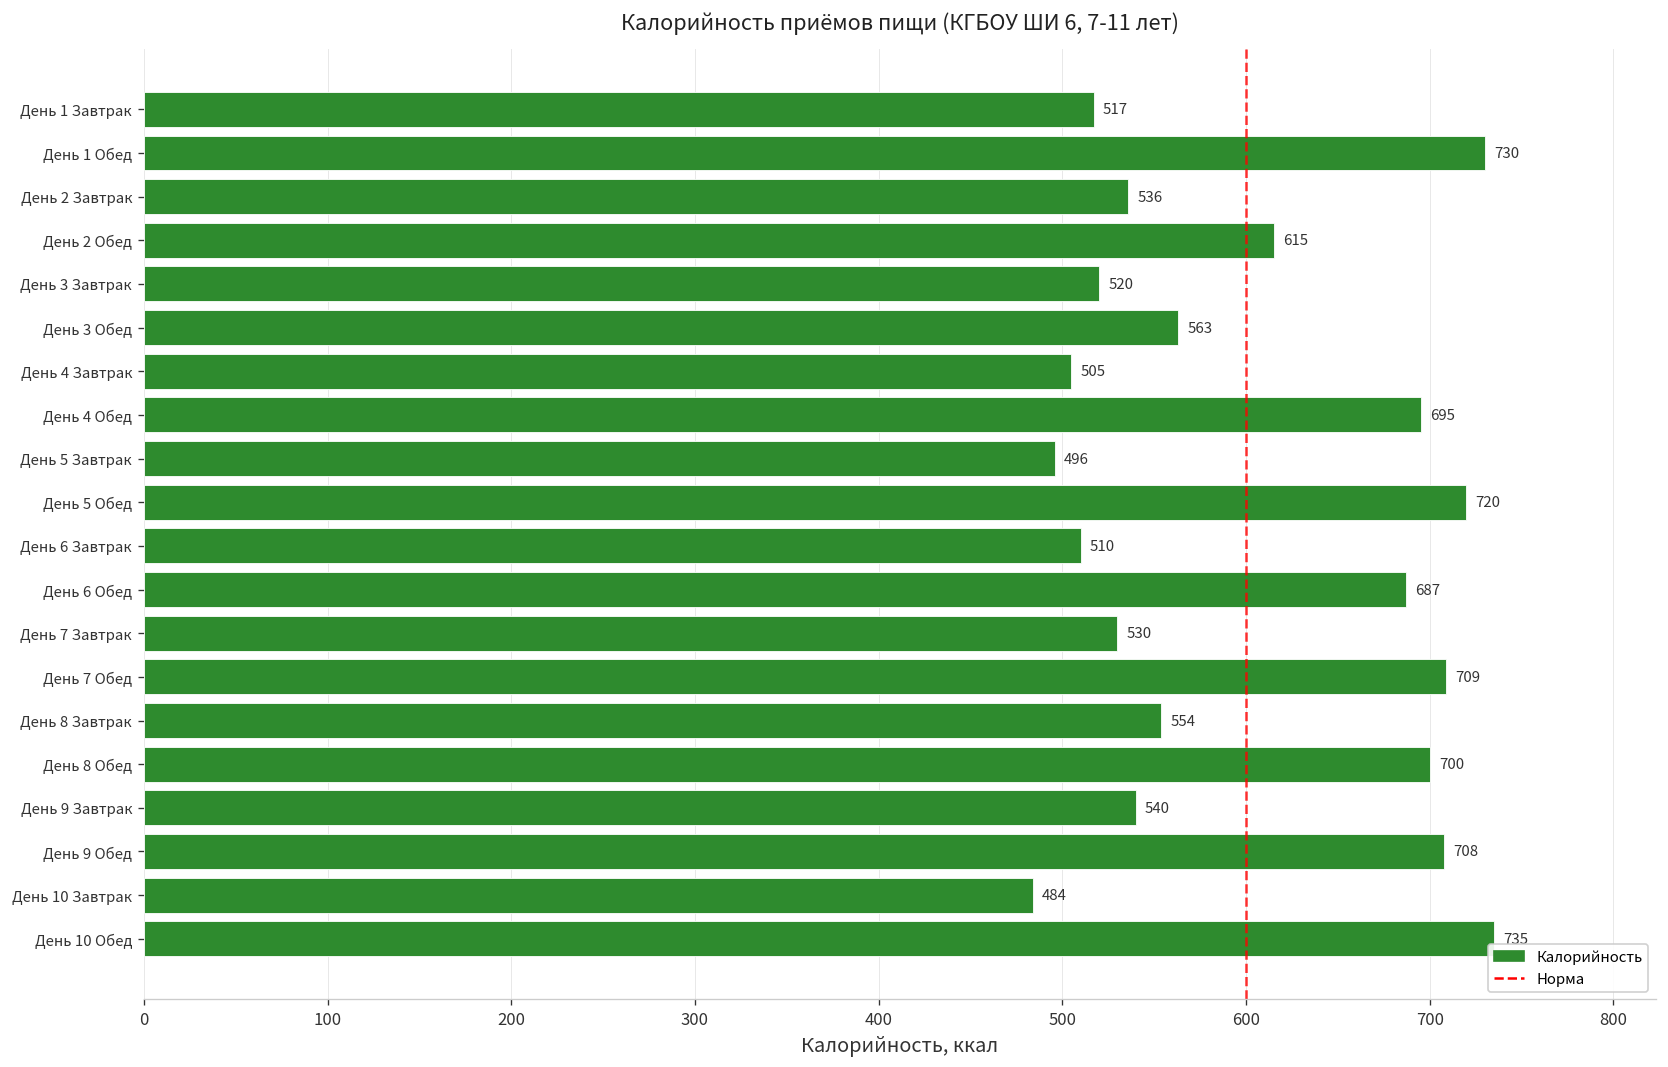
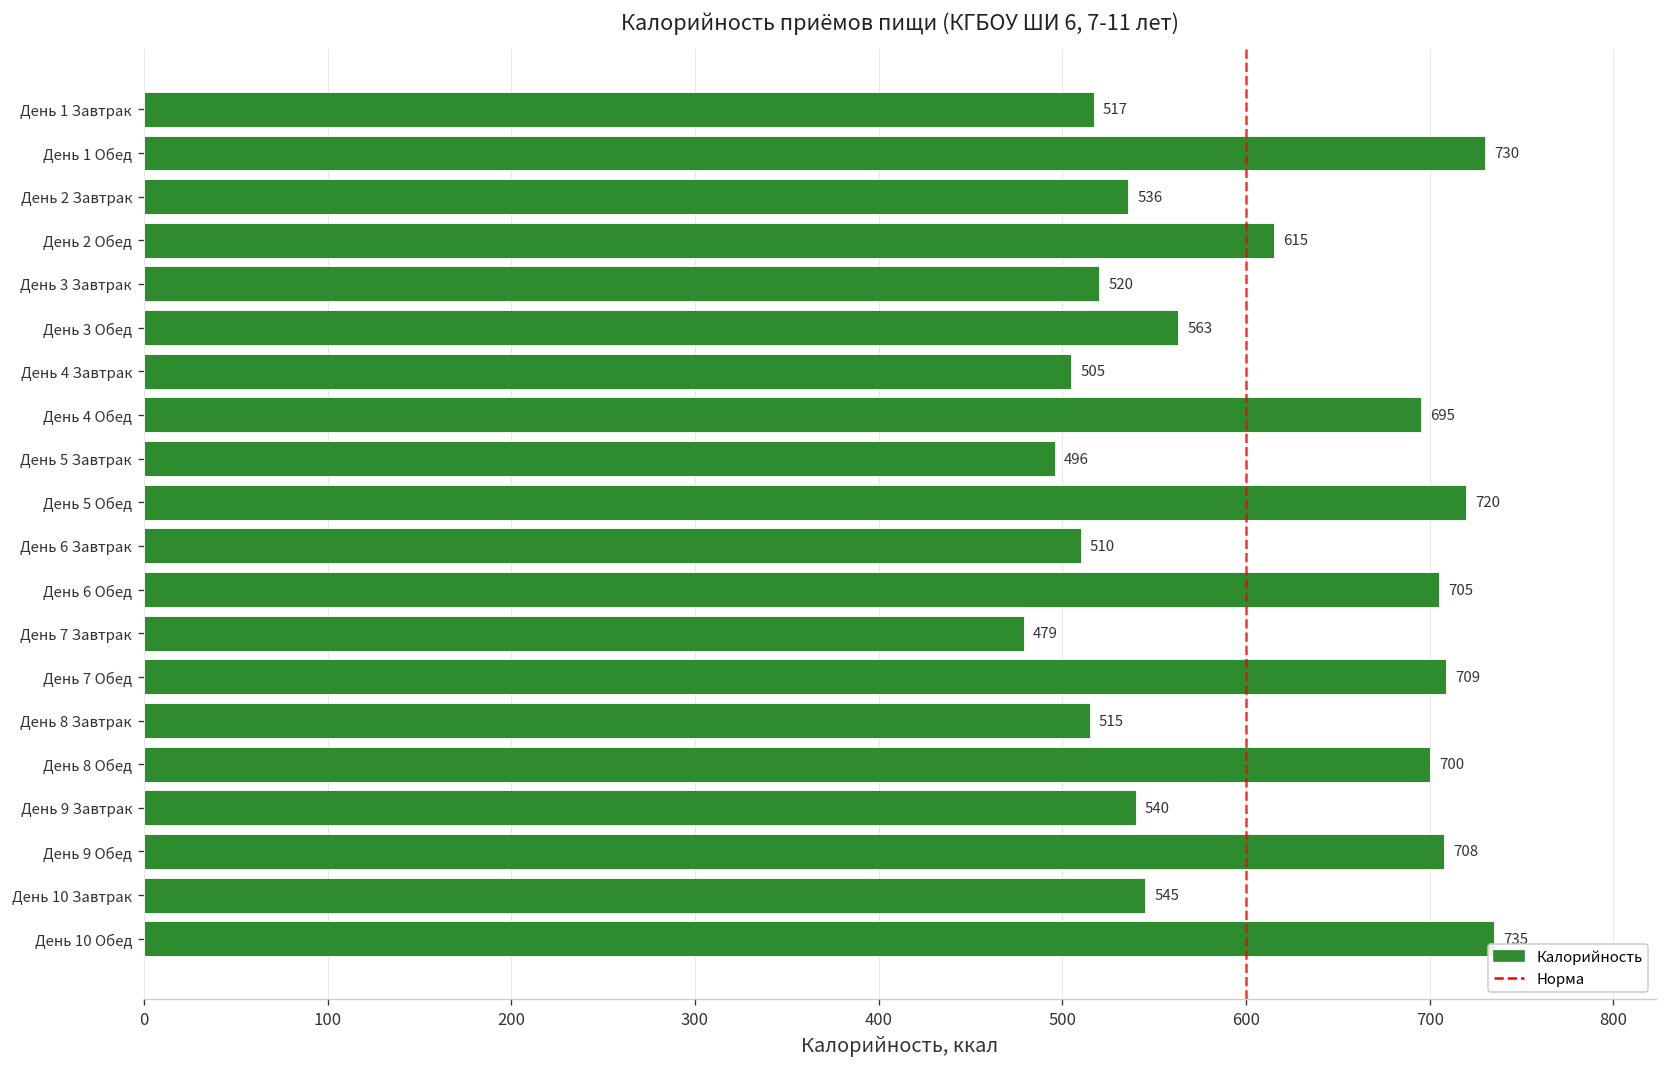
День 6 Обед: 687 -> 705
День 7 Завтрак: 530 -> 479
День 8 Завтрак: 554 -> 515
День 10 Завтрак: 484 -> 545
